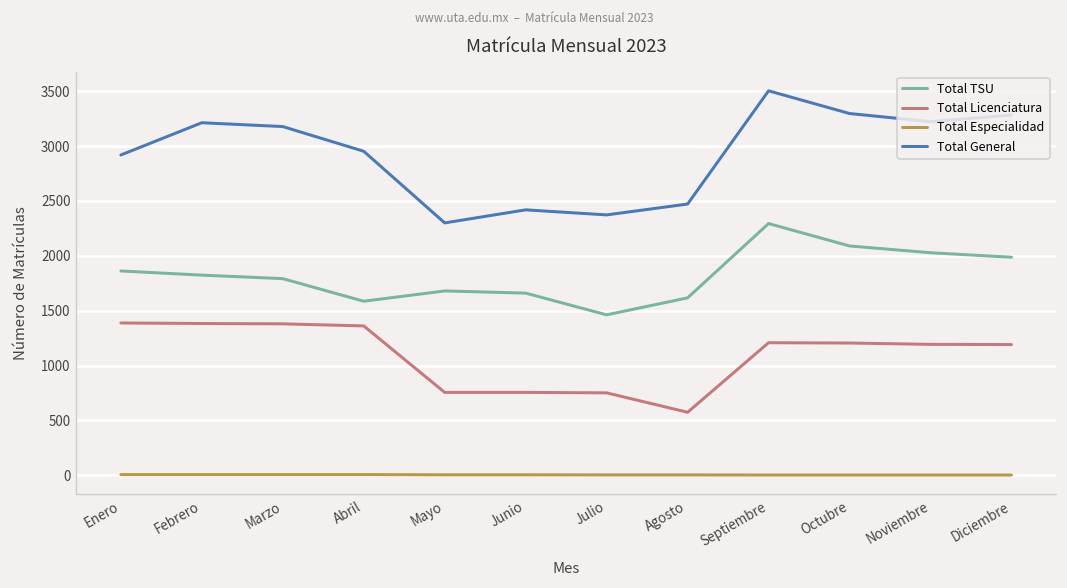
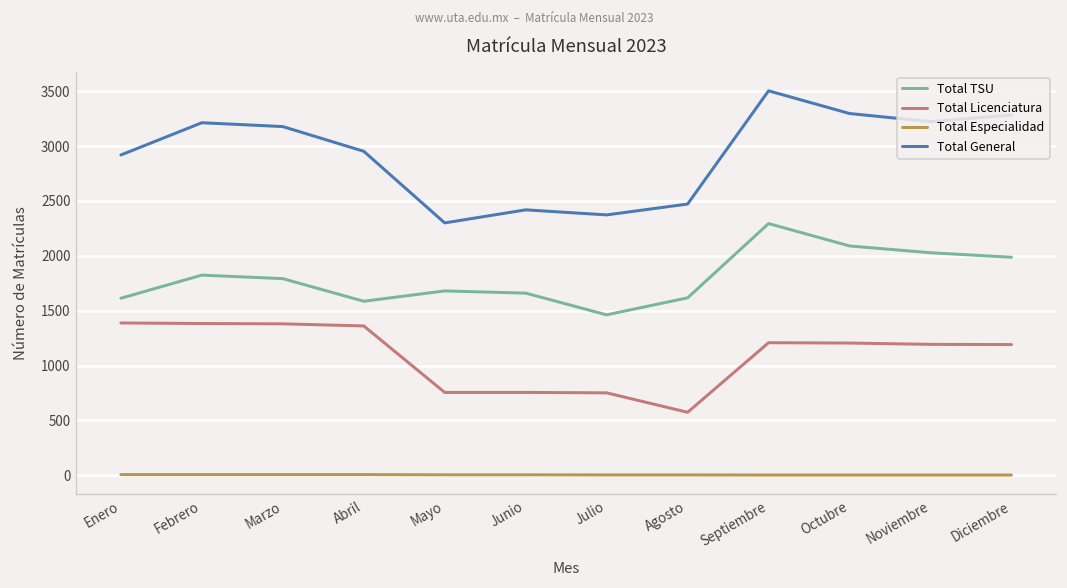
Total TSU, Enero: 1900 -> 1600
